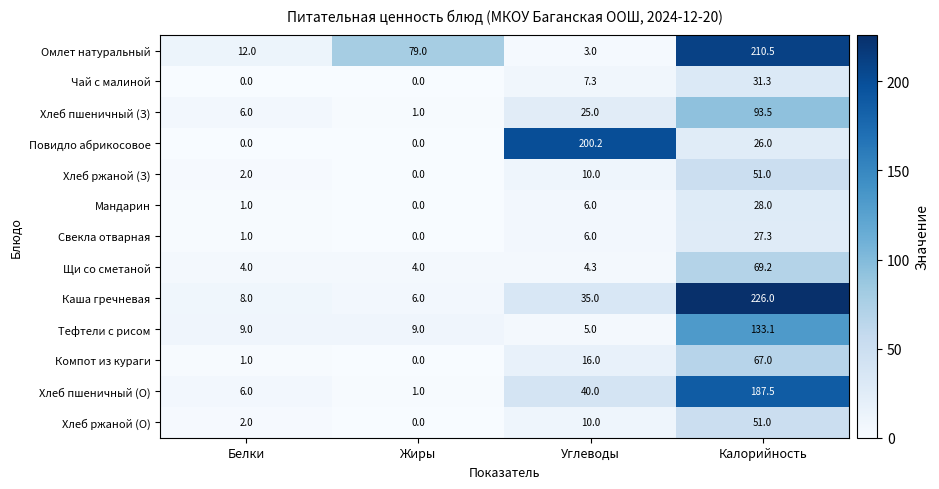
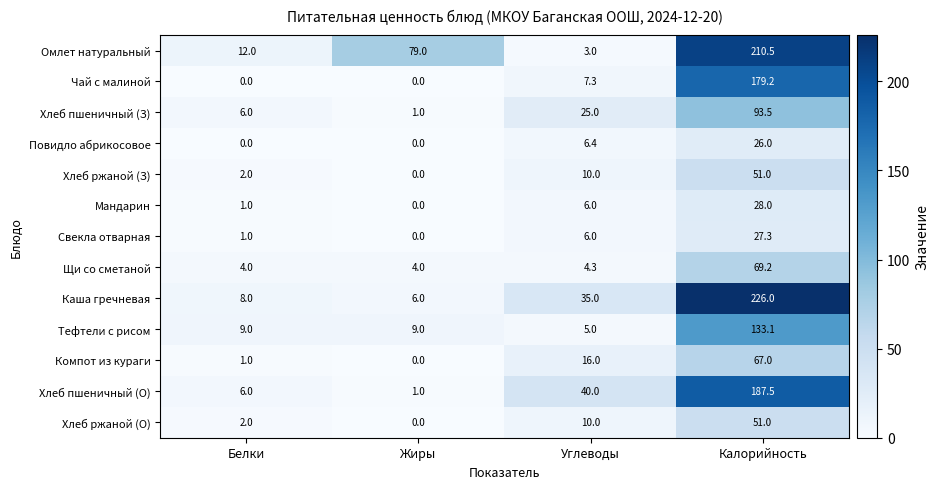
Чай с малиной, Калорийность: 31.3 -> 179.2
Повидло абрикосовое, Углеводы: 200.2 -> 6.4
